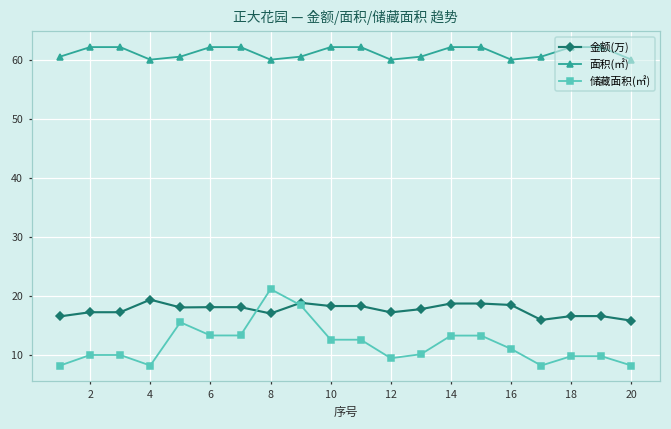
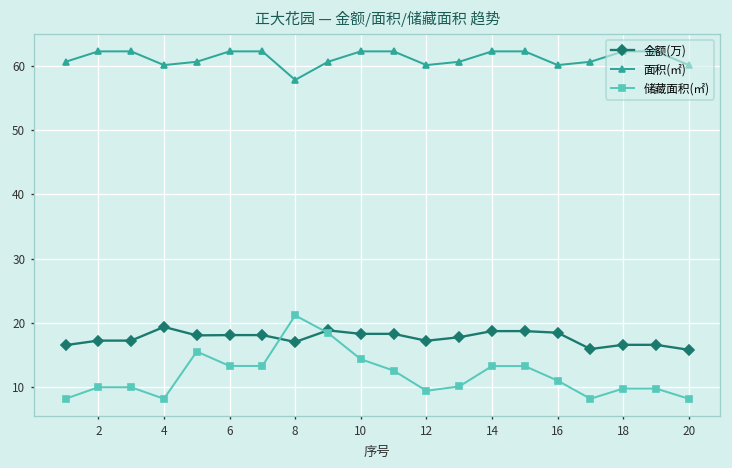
面积(㎡), 8: 60 -> 58
储藏面积(㎡), 10: 13 -> 14
